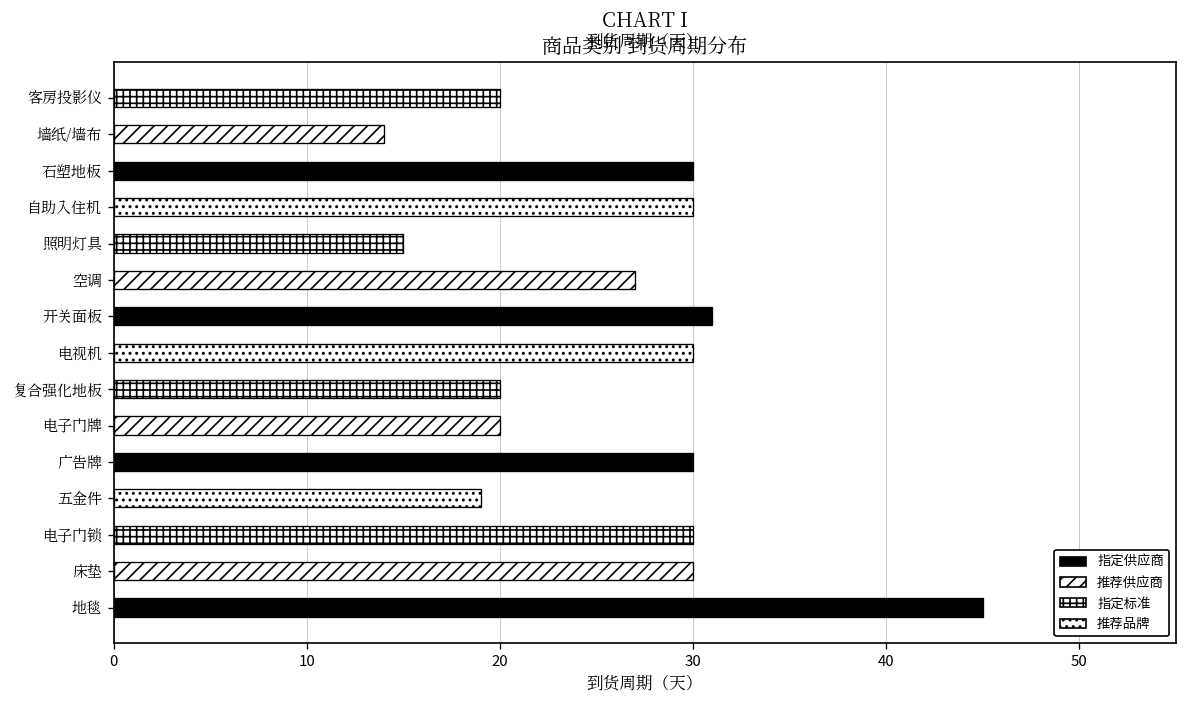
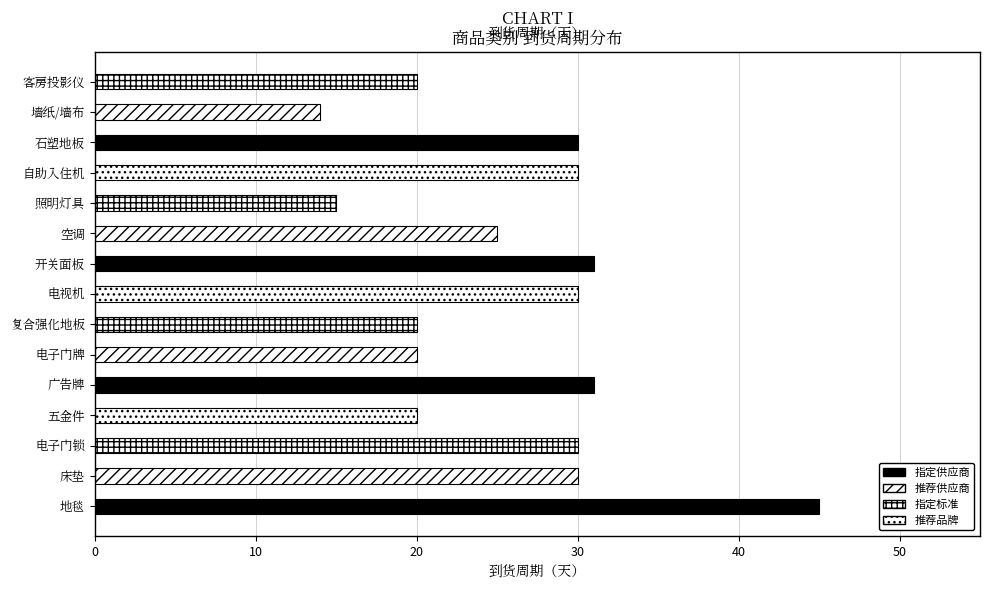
空调: 27 -> 25
广告牌: 30 -> 31
五金件: 19 -> 20
